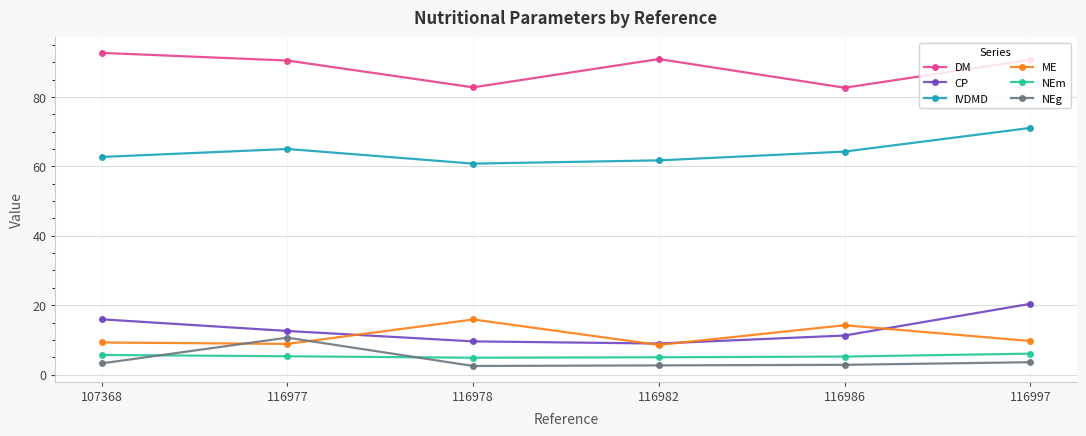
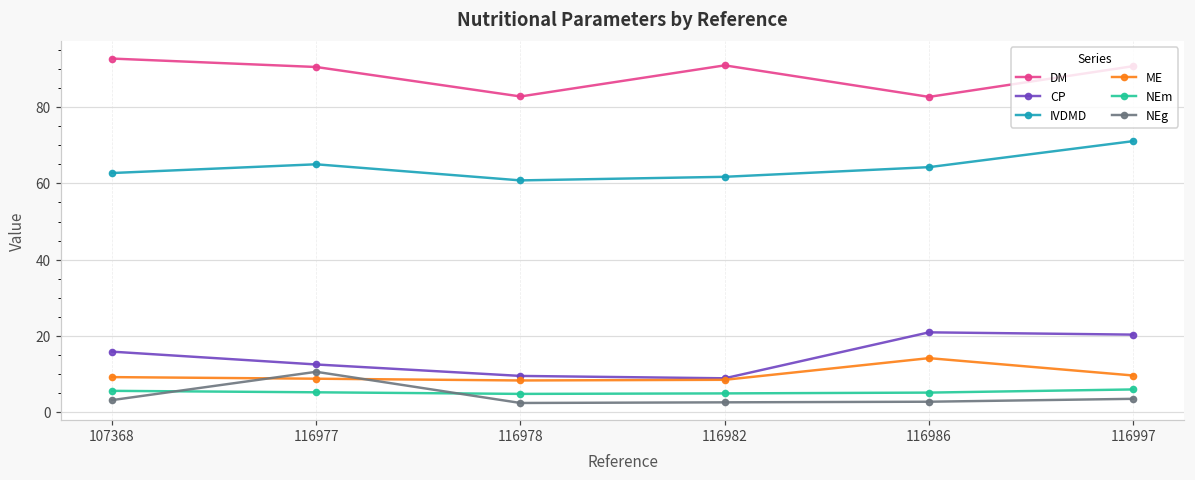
ME, 116978: 16 -> 8
CP, 116986: 11 -> 21
